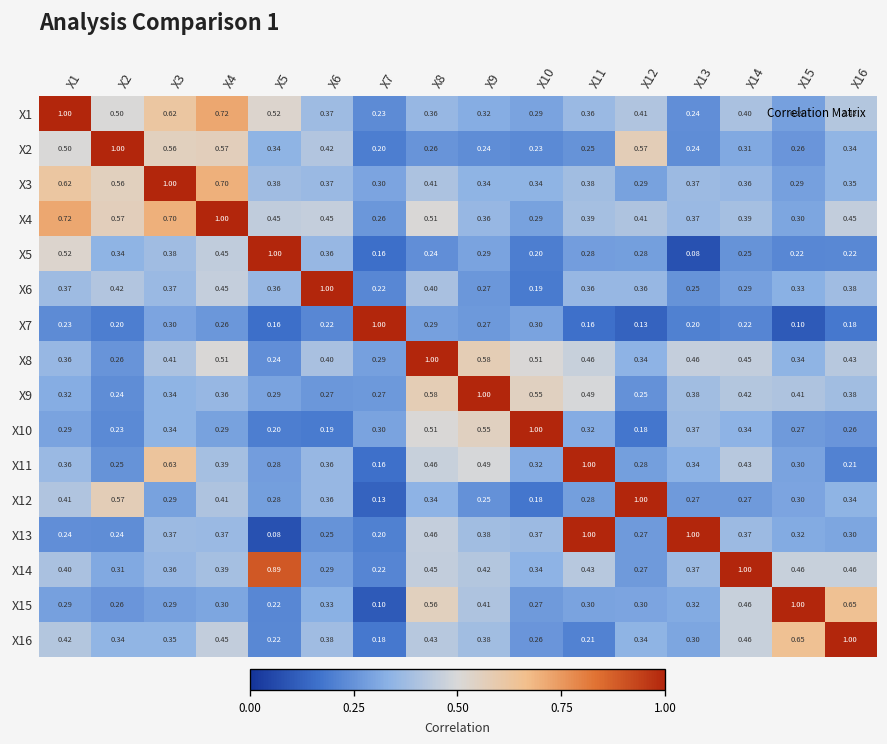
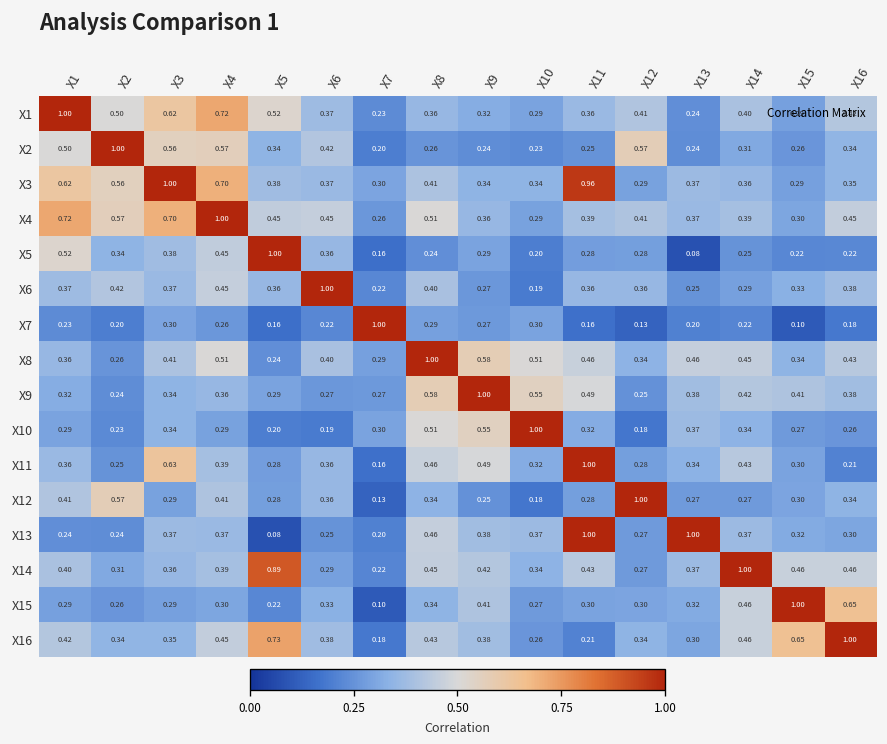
X3, X11: 0.38 -> 0.96
X15, X8: 0.56 -> 0.34
X16, X5: 0.22 -> 0.73
